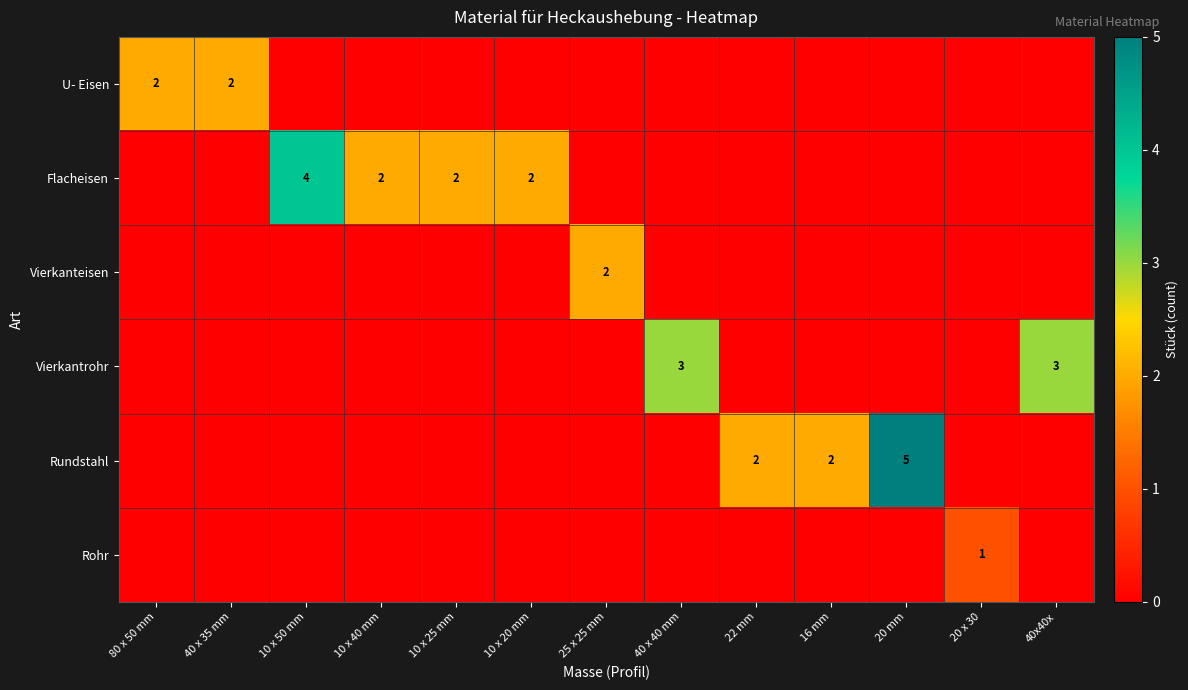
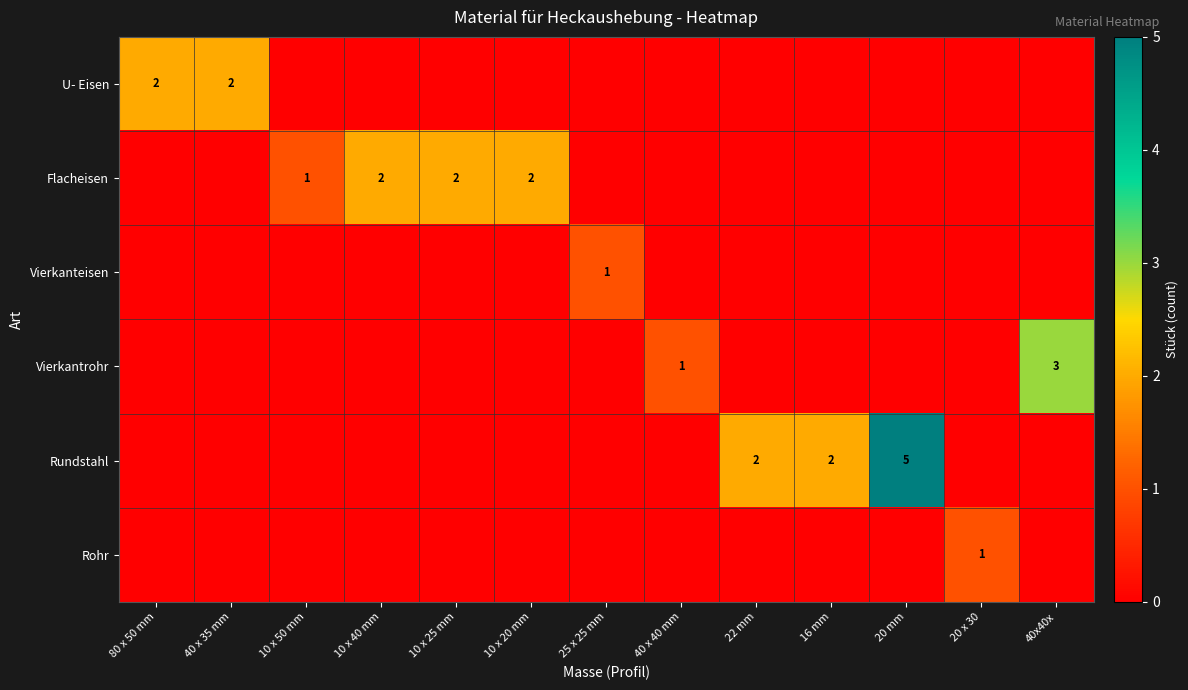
Flacheisen, 10 x 50 mm: 4 -> 1
Vierkanteisen, 25 x 25 mm: 2 -> 1
Vierkantrohr, 40 x 40 mm: 3 -> 1
